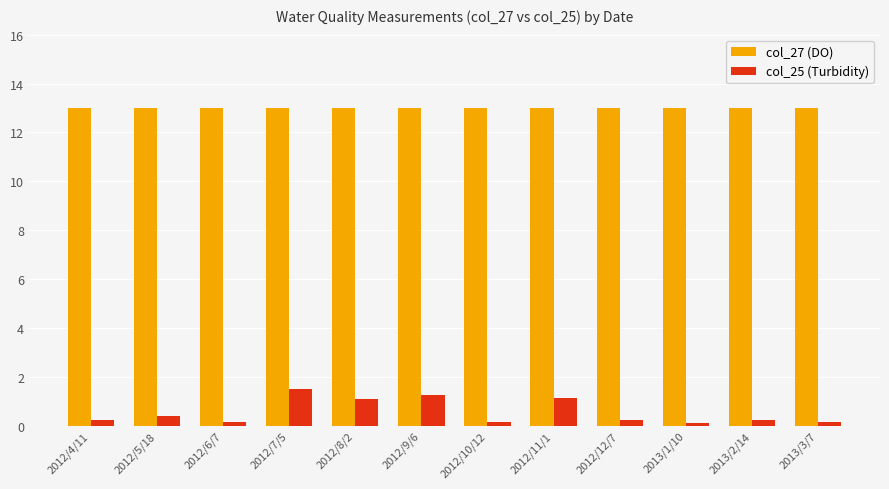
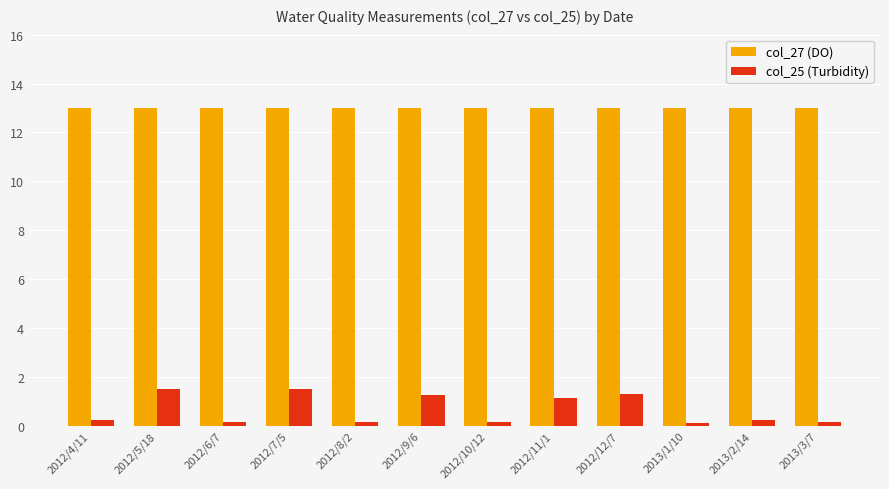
col_25 (Turbidity), 2012/5/18: 0.4 -> 1.5
col_25 (Turbidity), 2012/8/2: 1.1 -> 0.2
col_25 (Turbidity), 2012/12/7: 0.2 -> 1.3
